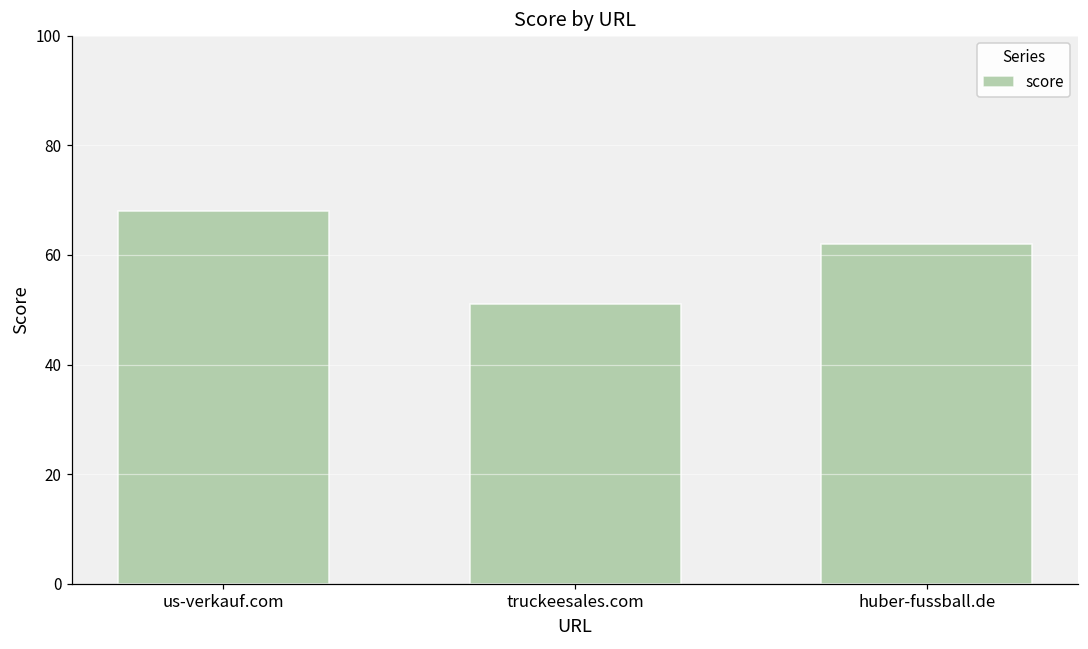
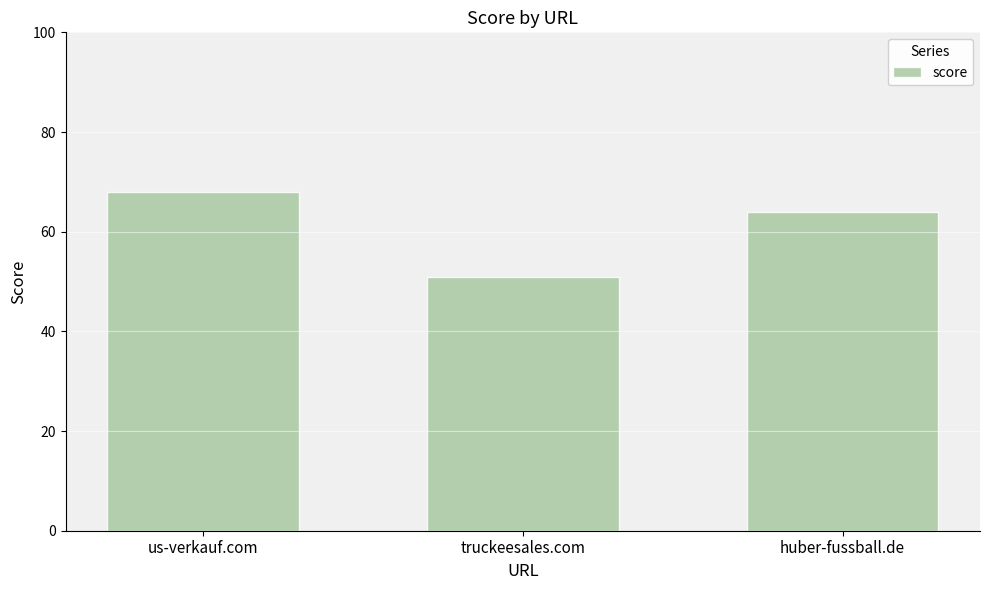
huber-fussball.de: 62 -> 64
